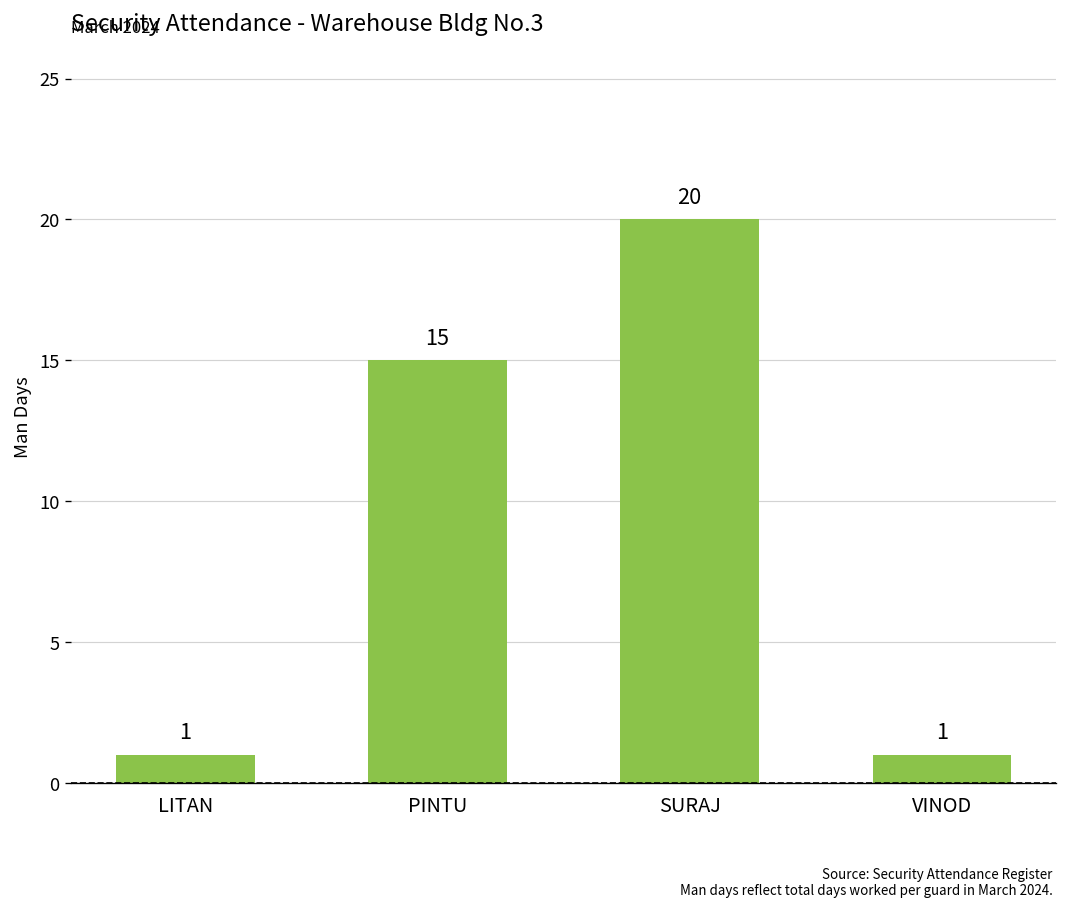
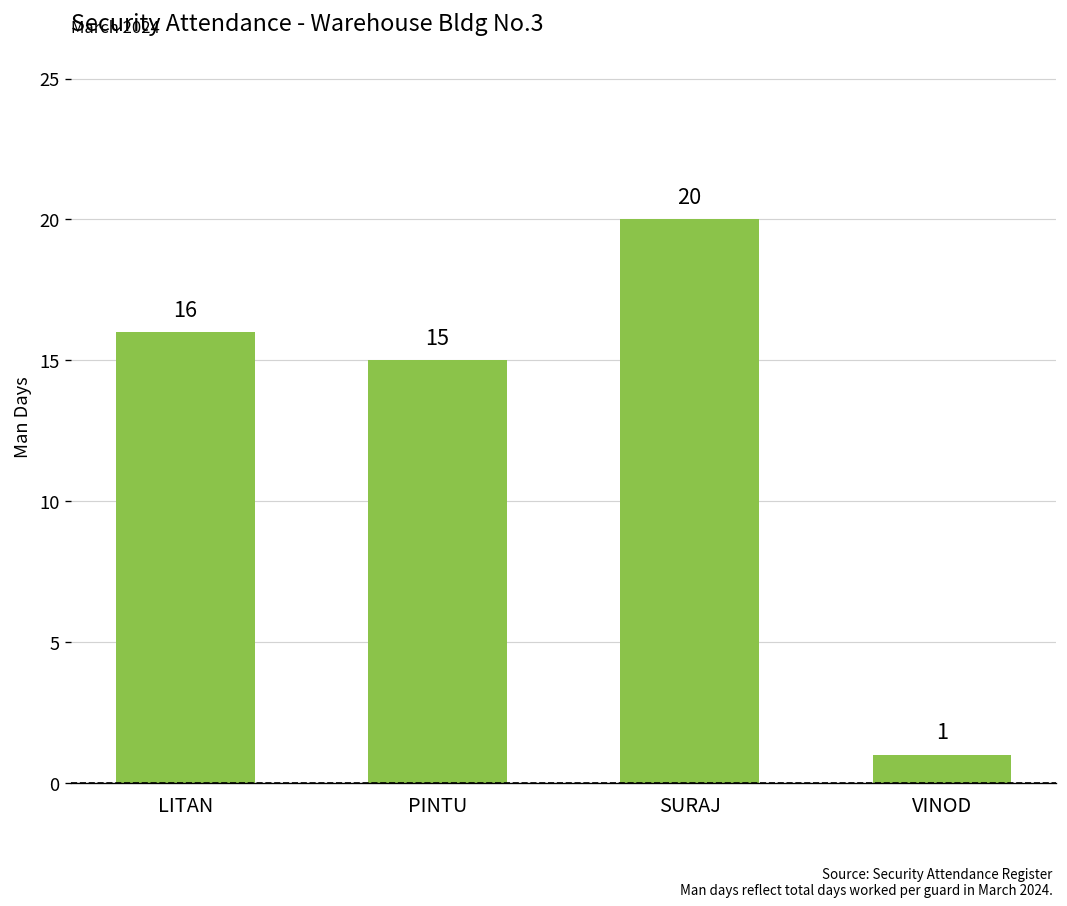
LITAN: 1 -> 16
